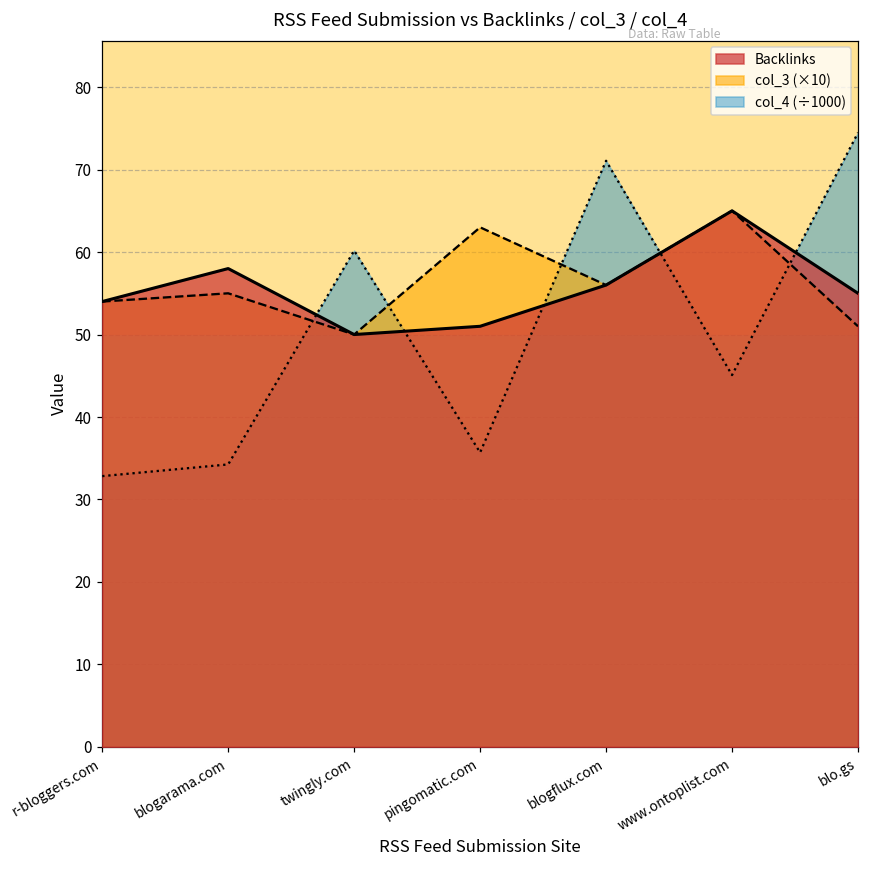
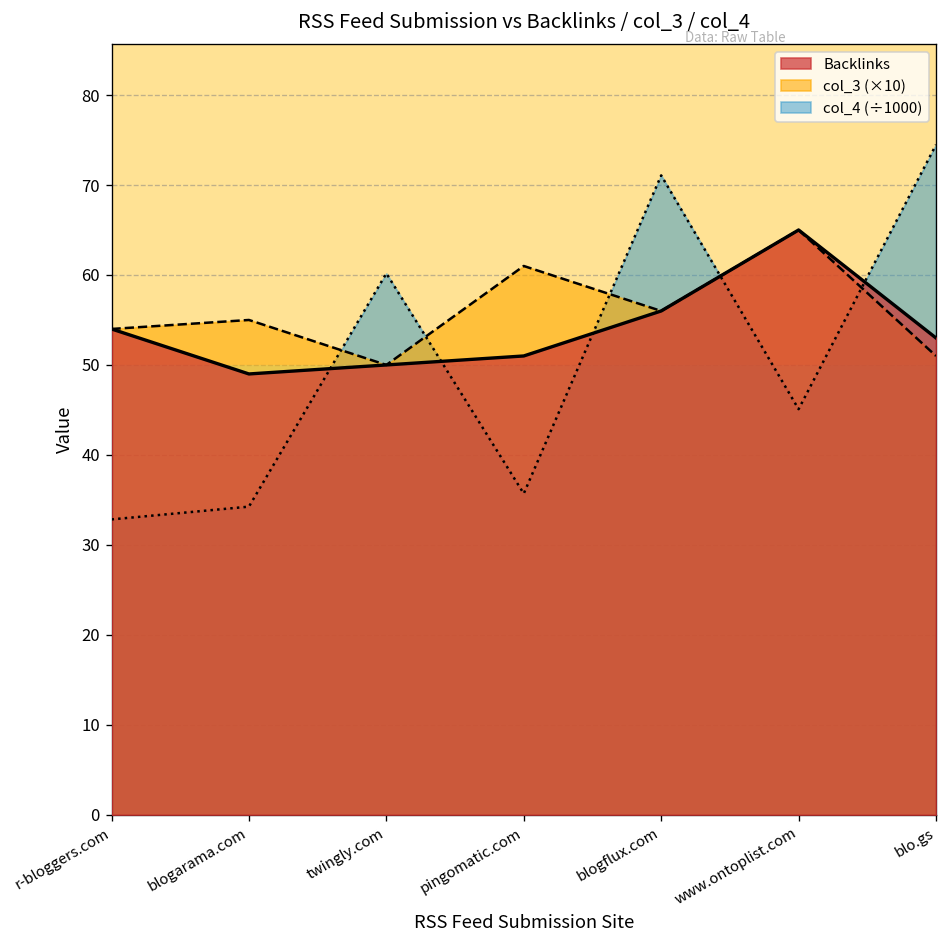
Backlinks, blogarama.com: 58 -> 49
col_3 (×10), pingomatic.com: 63 -> 61
Backlinks, blo.gs: 55 -> 53
